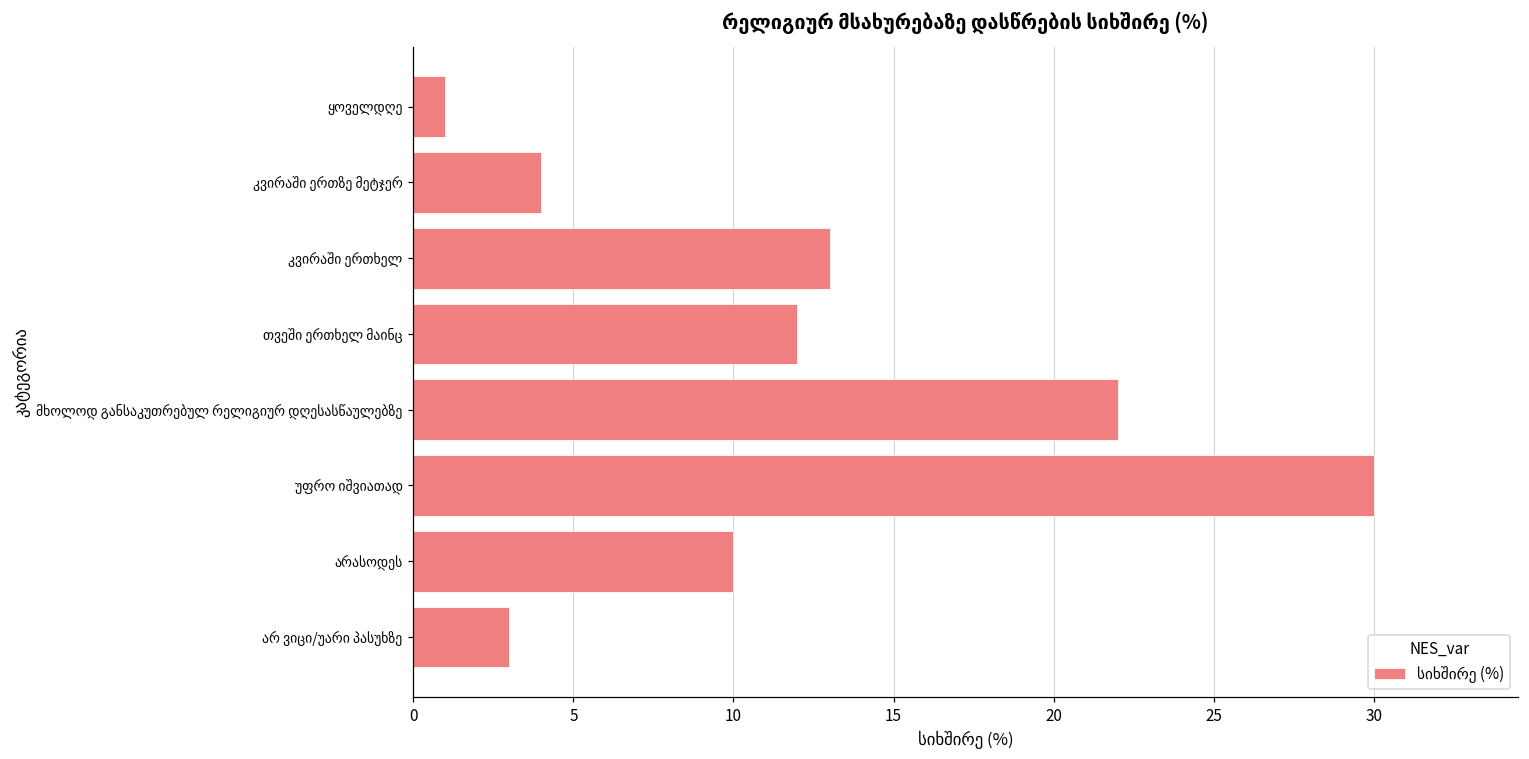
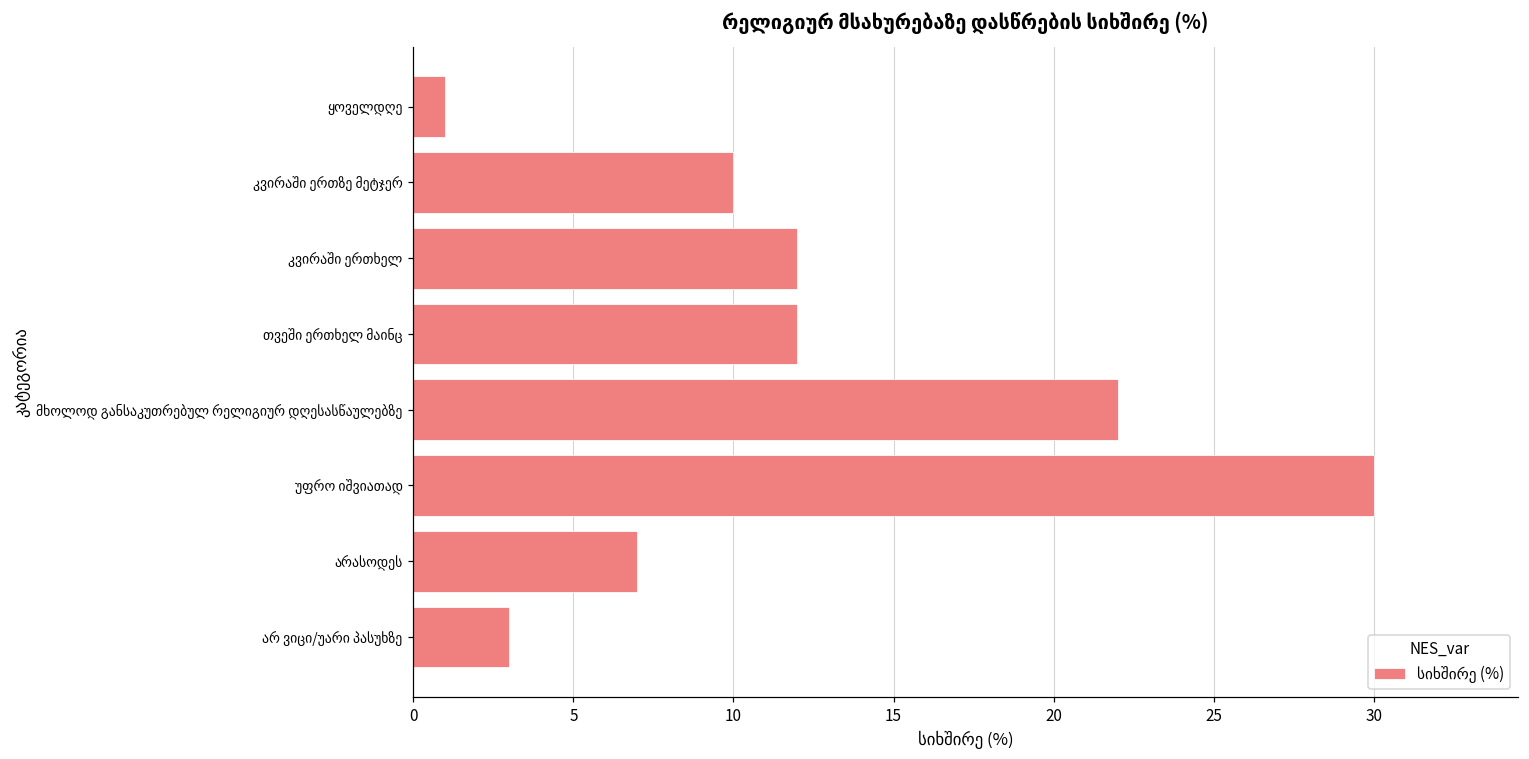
კვირაში ერთზე მეტჯერ: 4 -> 10
კვირაში ერთხელ: 13 -> 12
არასოდეს: 10 -> 7
